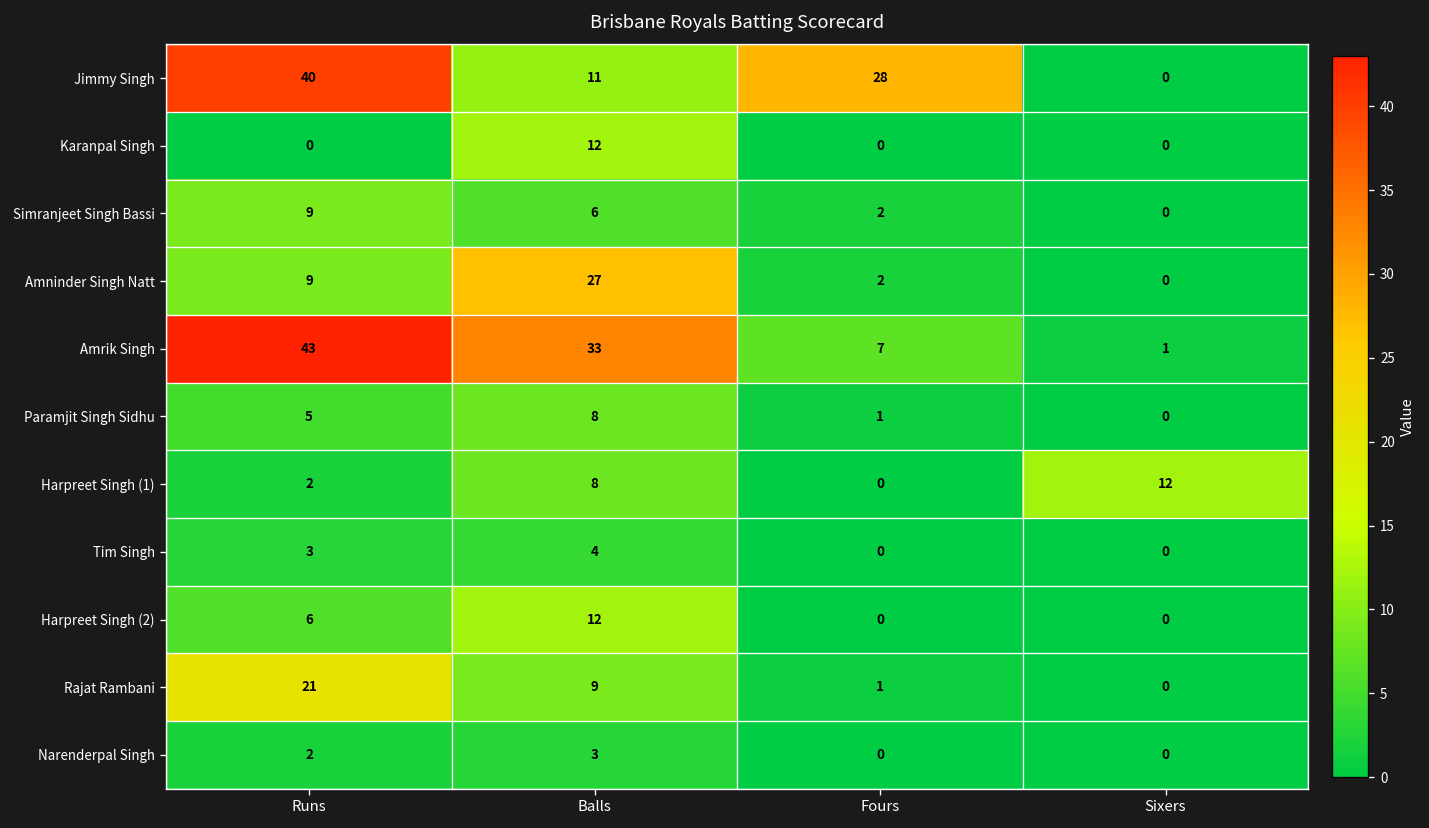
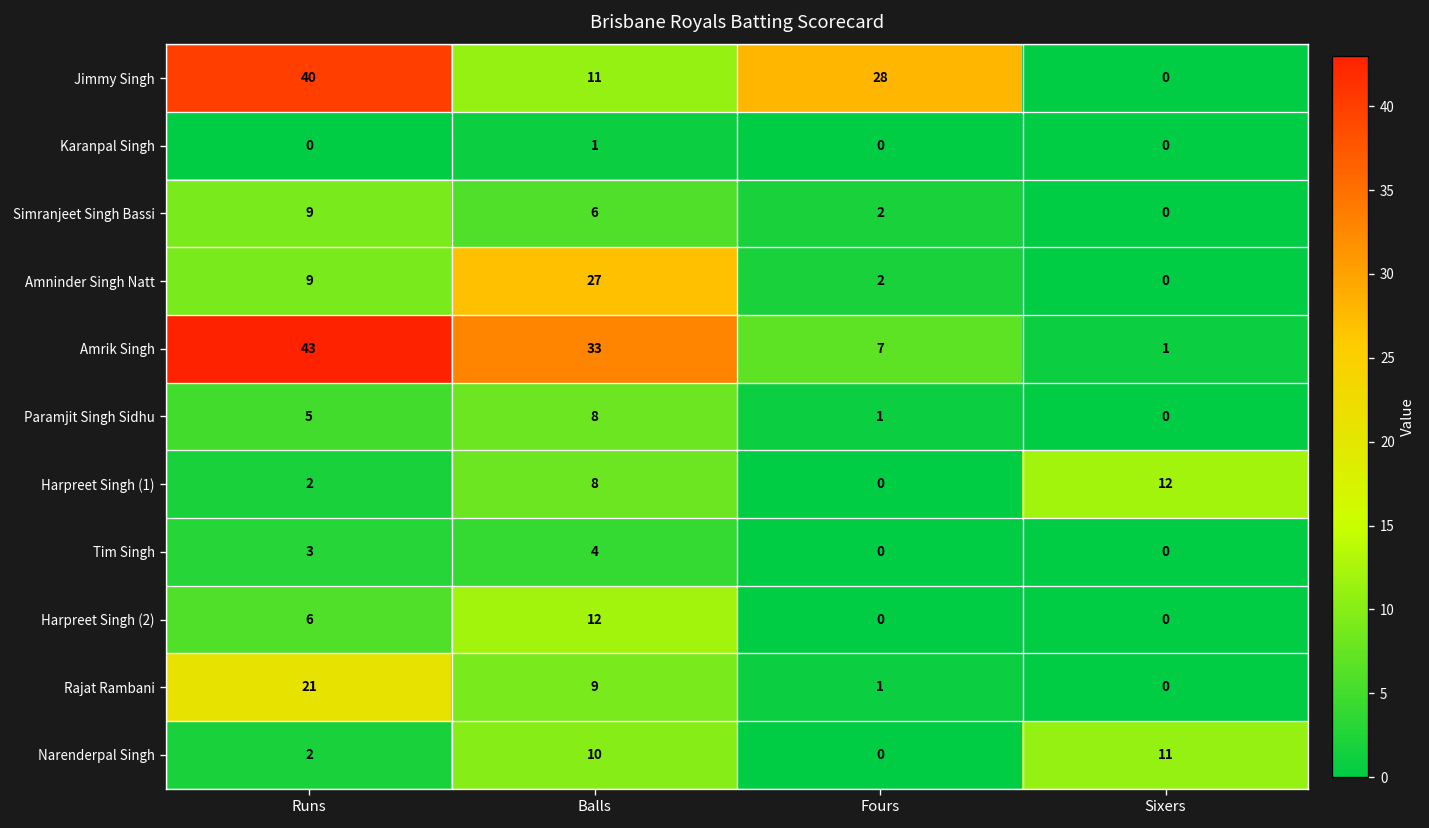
Karanpal Singh, Balls: 12 -> 1
Narenderpal Singh, Balls: 3 -> 10
Narenderpal Singh, Sixers: 0 -> 11
